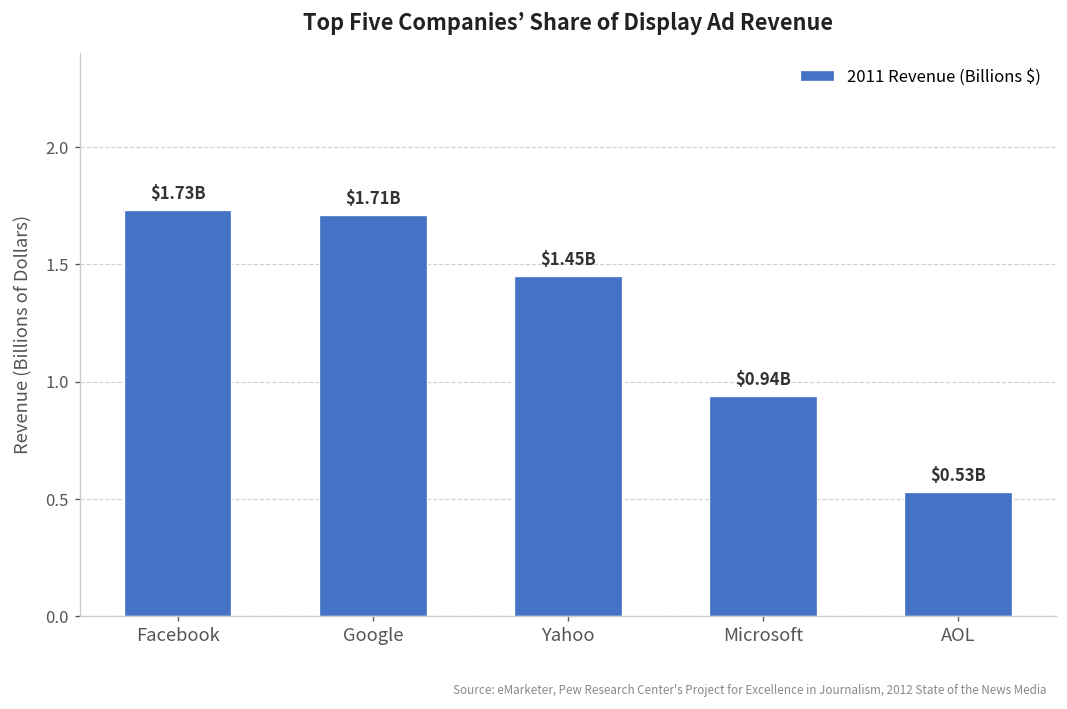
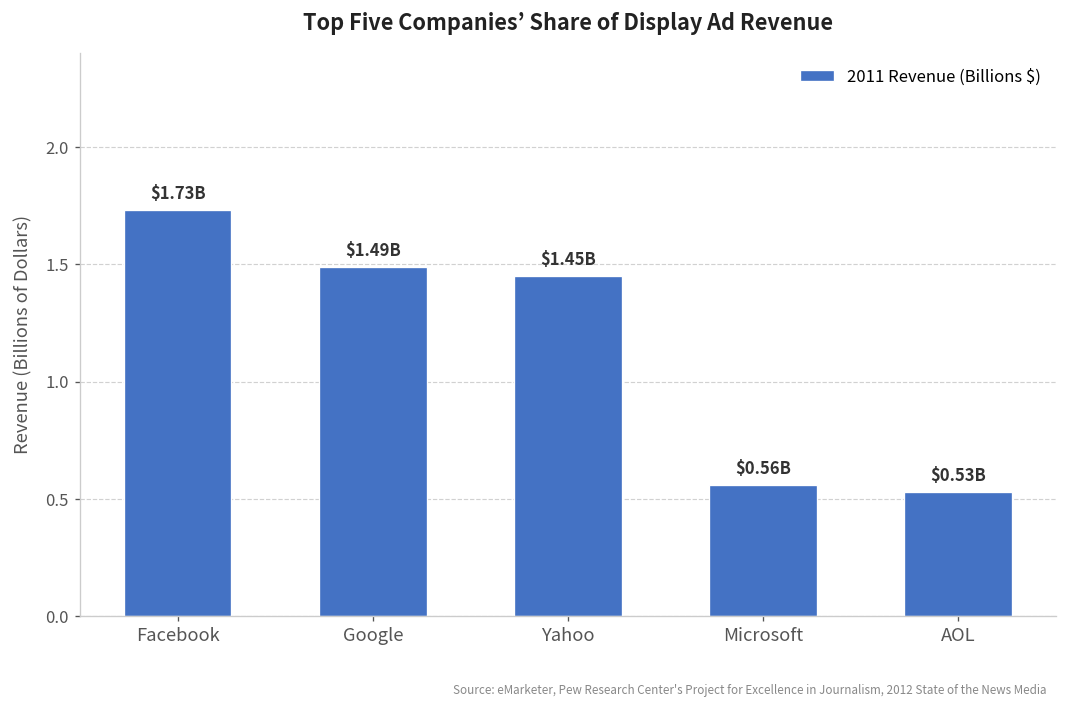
Google: $1.71B -> $1.49B
Microsoft: $0.94B -> $0.56B
